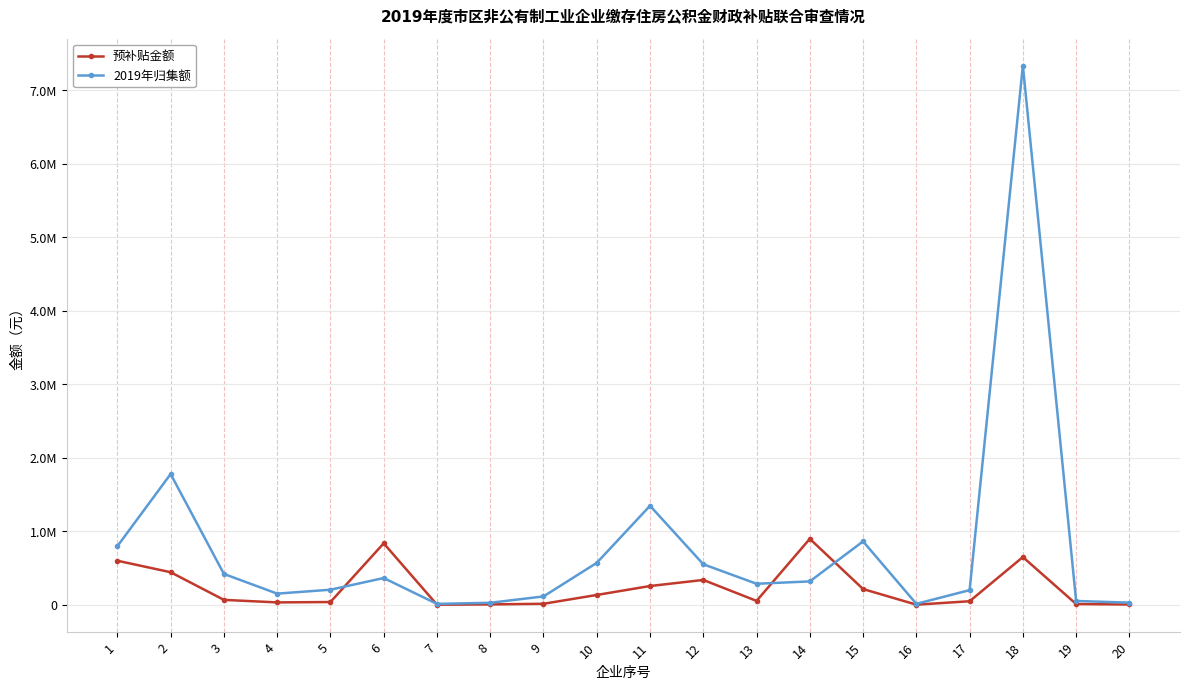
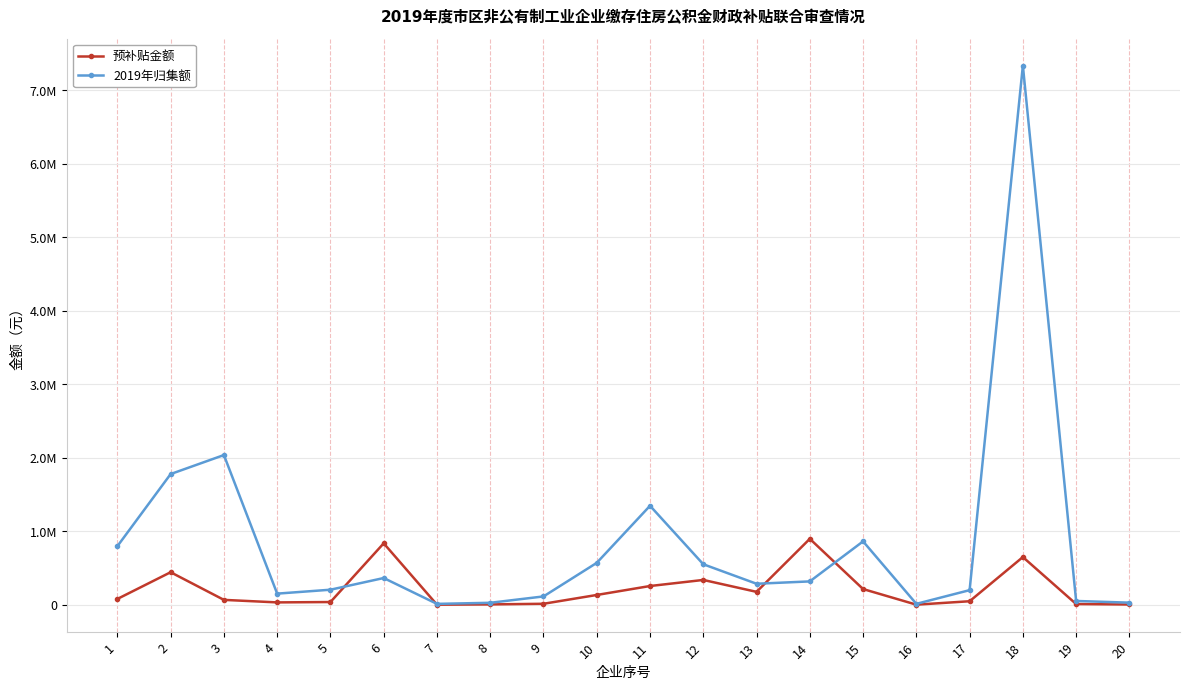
预补贴金额, 1: 600000 -> 100000
2019年归集额, 3: 400000 -> 2000000
预补贴金额, 13: 100000 -> 200000
